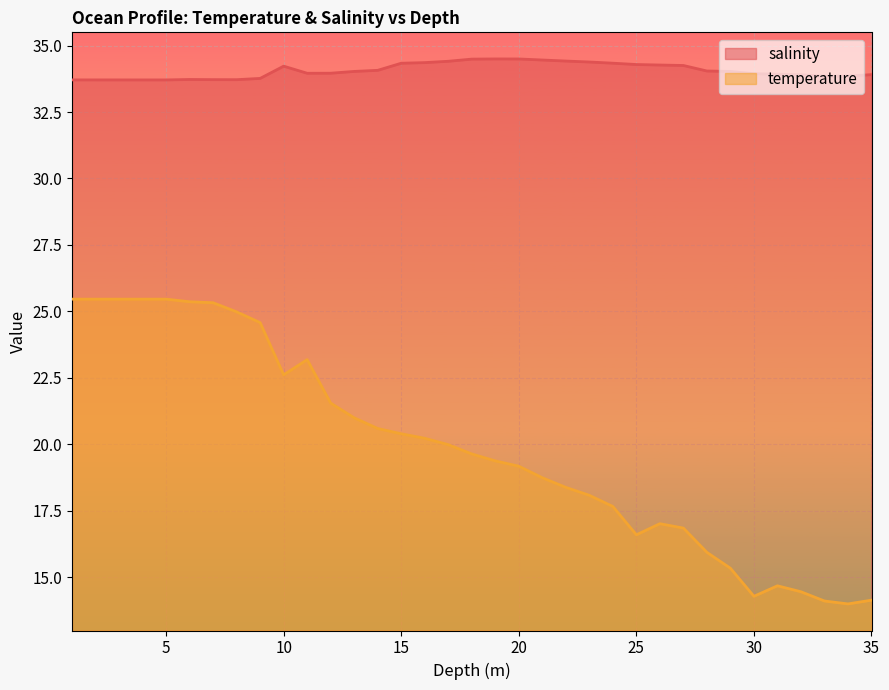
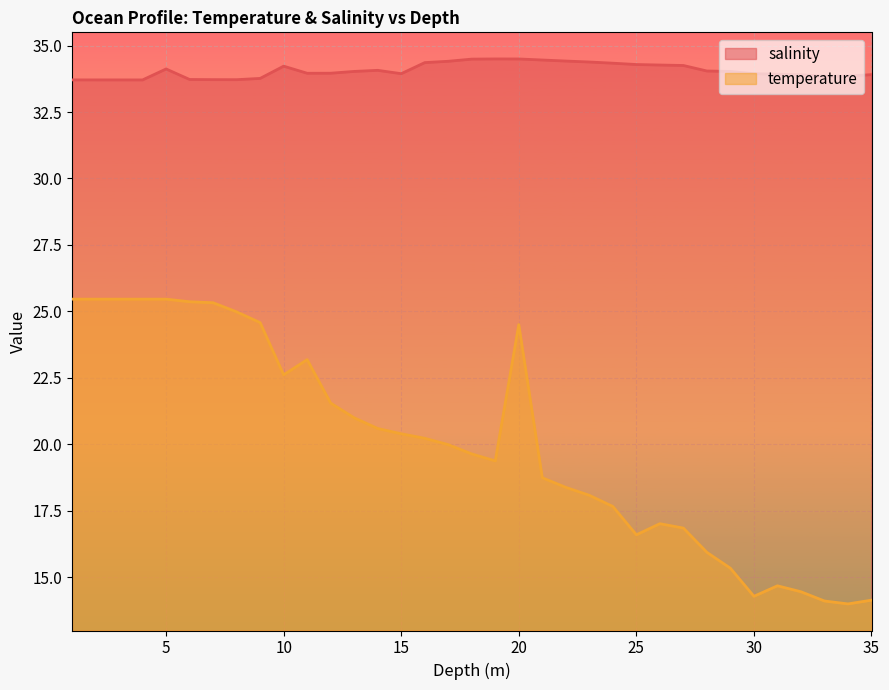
salinity, 5: 33.7 -> 34.1
salinity, 15: 34.3 -> 33.9
temperature, 20: 19.2 -> 24.5
